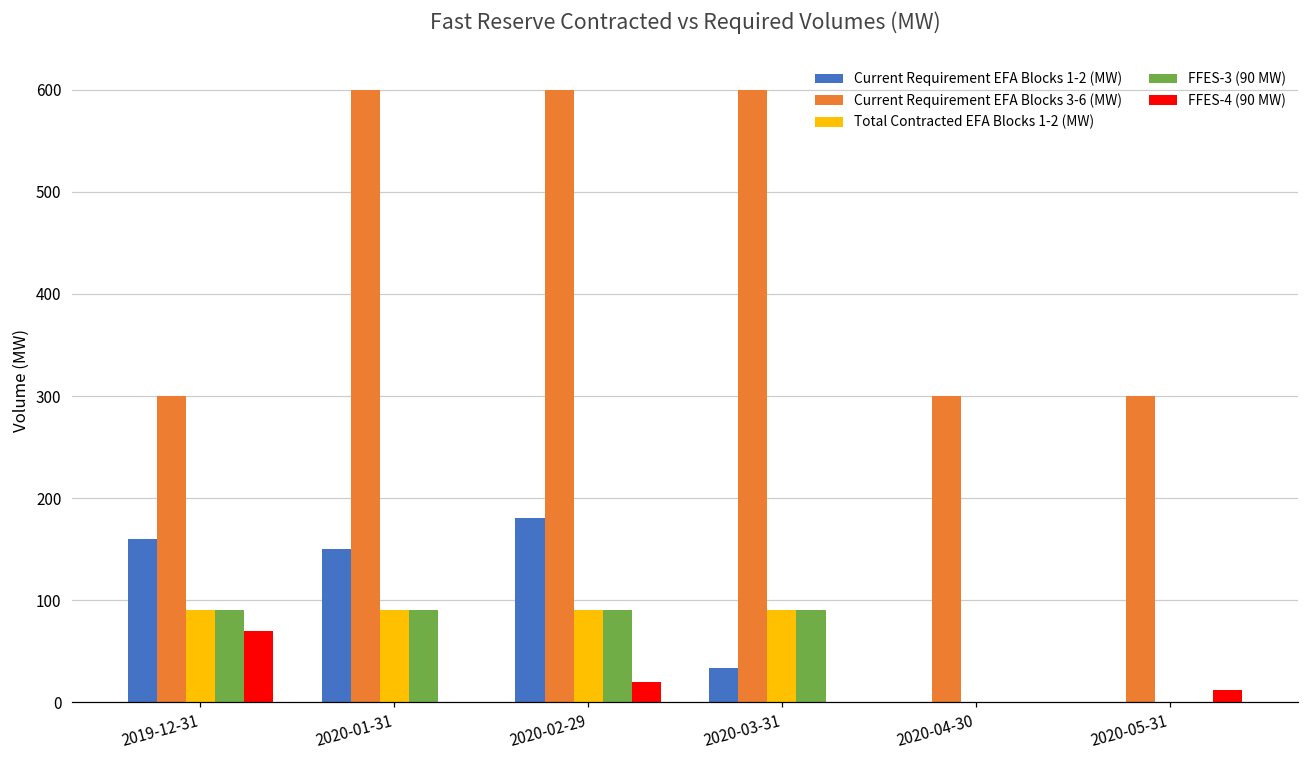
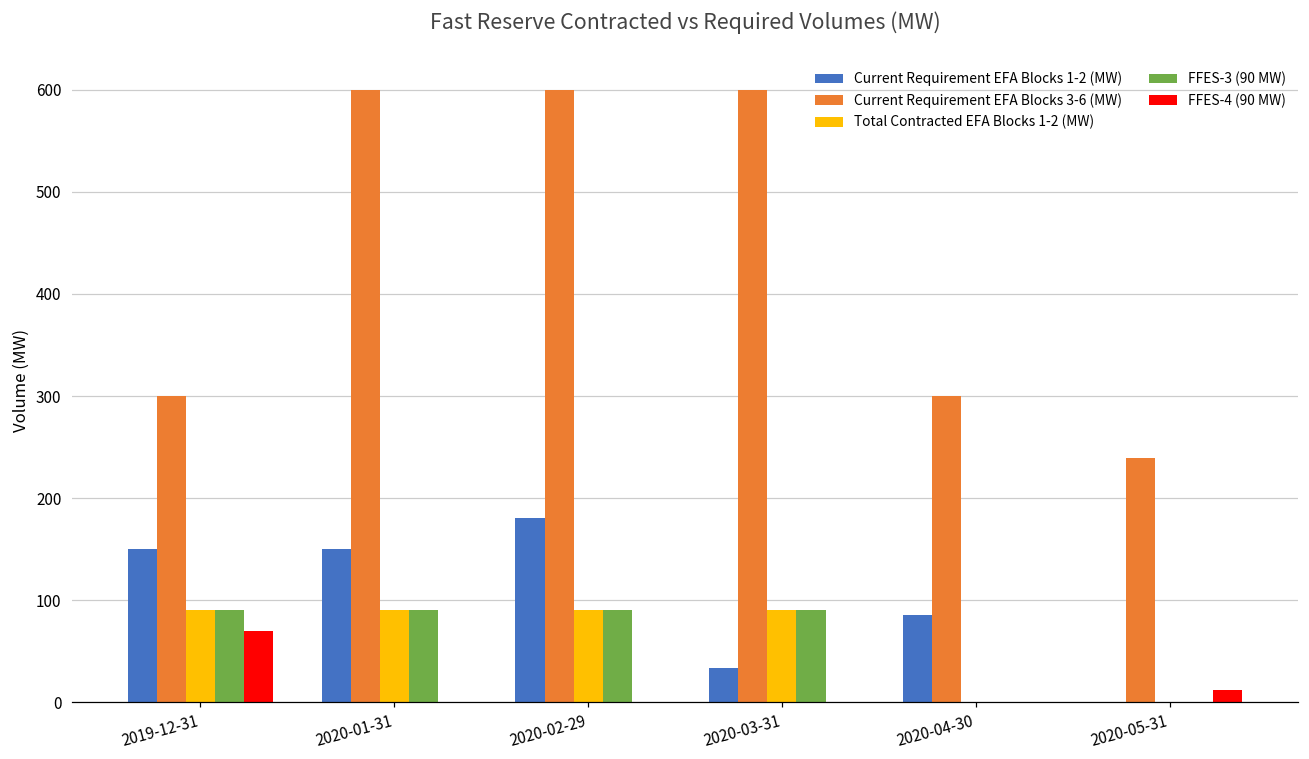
Current Requirement EFA Blocks 1-2 (MW), 2019-12-31: 160 -> 150
FFES-4 (90 MW), 2020-02-29: 20 -> 0
Current Requirement EFA Blocks 1-2 (MW), 2020-04-30: 0 -> 90
Current Requirement EFA Blocks 3-6 (MW), 2020-05-31: 300 -> 240
